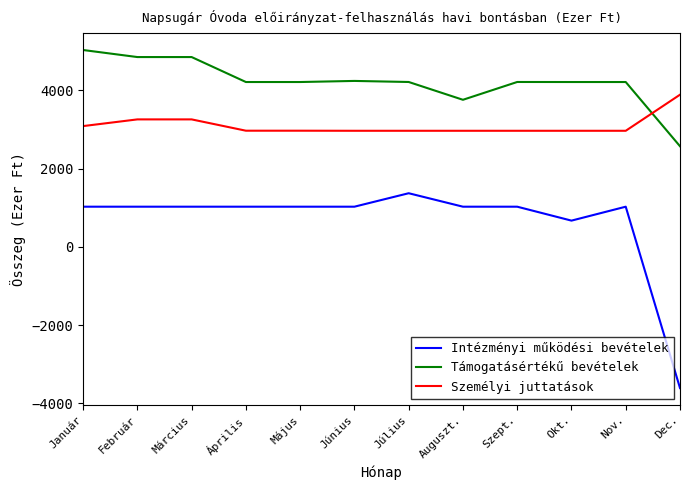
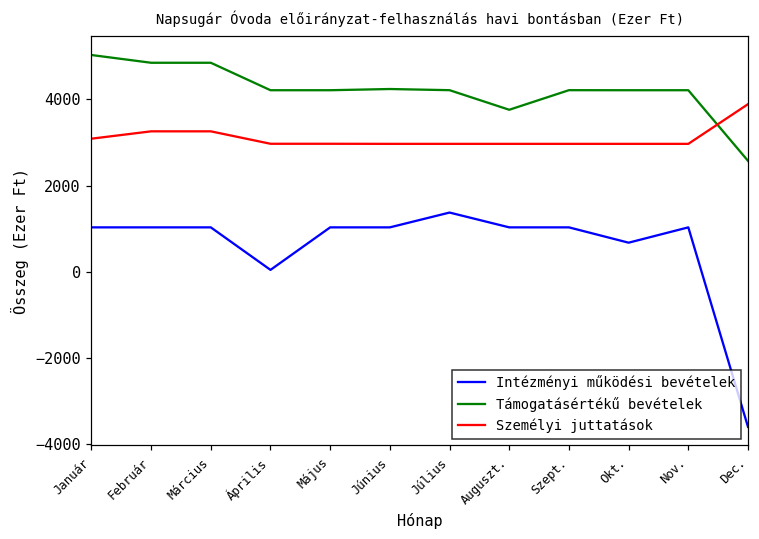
Intézményi működési bevételek, Április: 1000 -> 0
